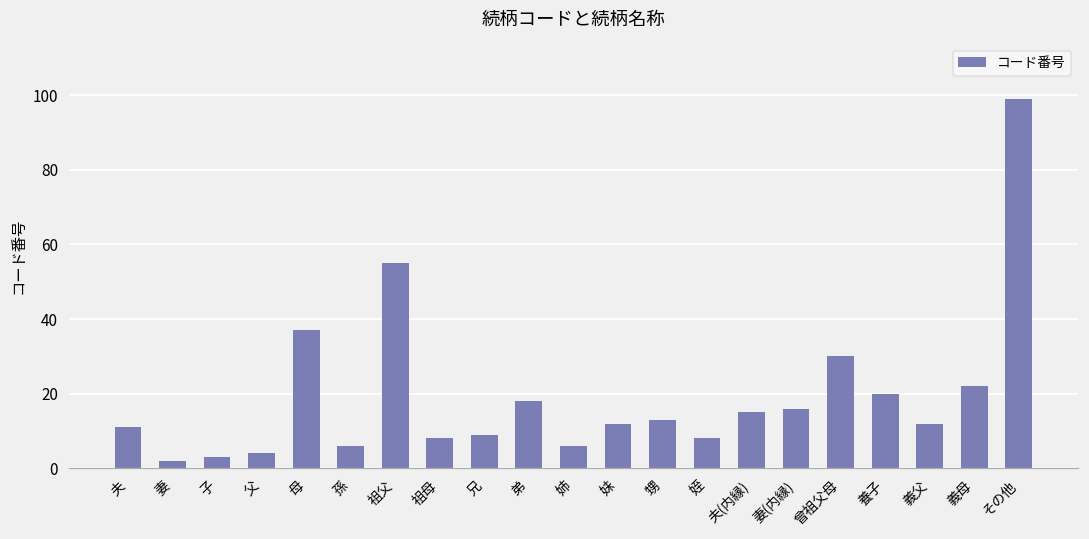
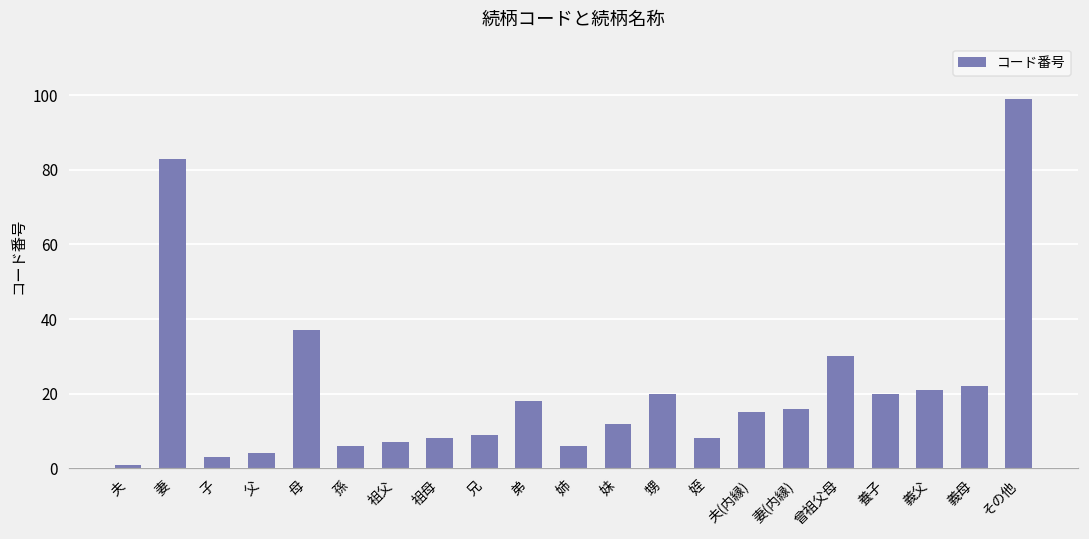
夫: 11 -> 1
妻: 2 -> 83
祖父: 55 -> 7
甥: 13 -> 20
義父: 12 -> 21
